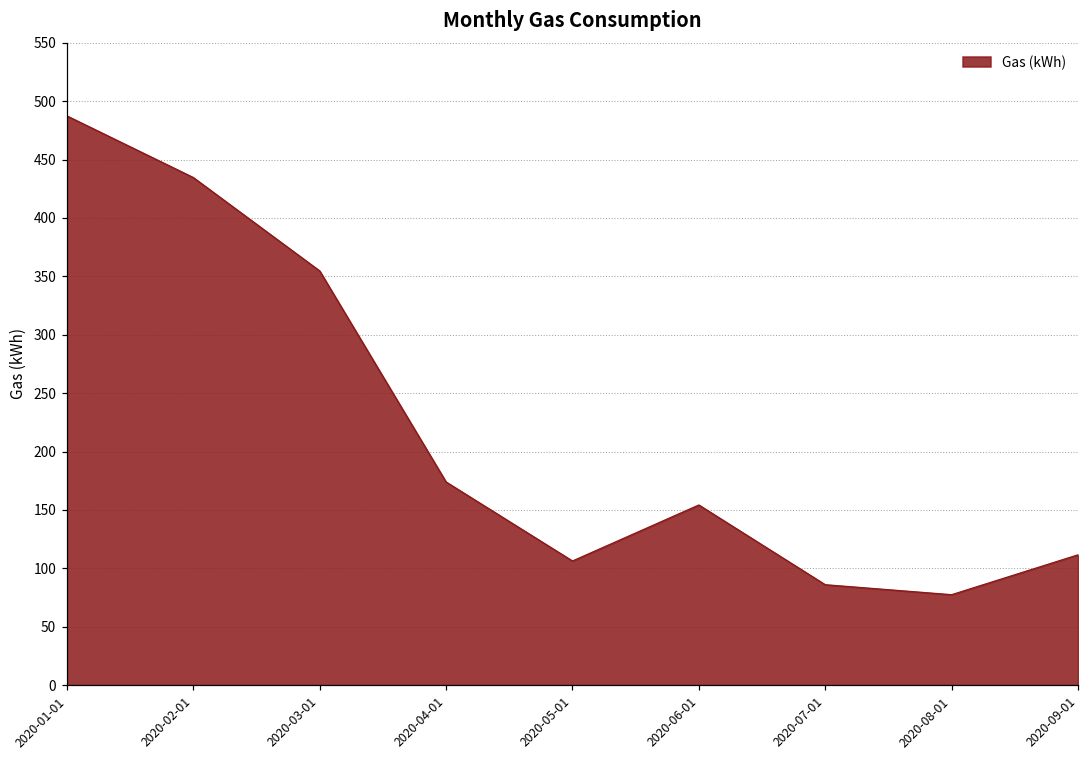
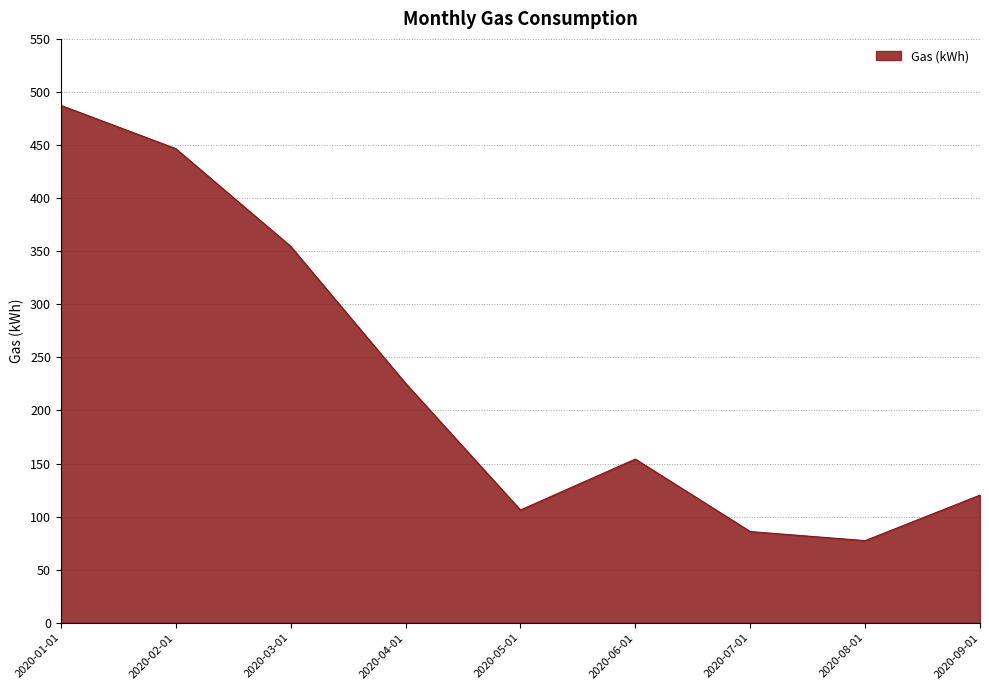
2020-02-01: 435 -> 447
2020-04-01: 174 -> 226
2020-09-01: 112 -> 120
